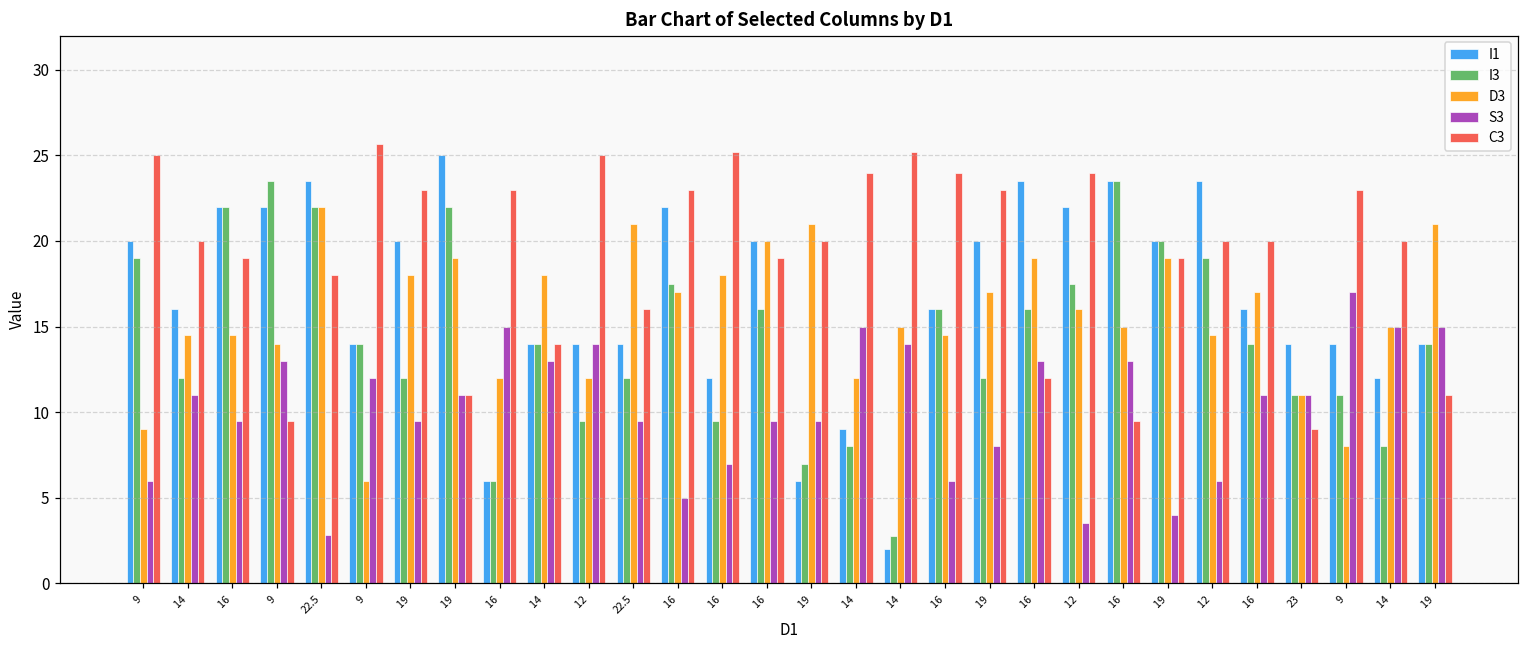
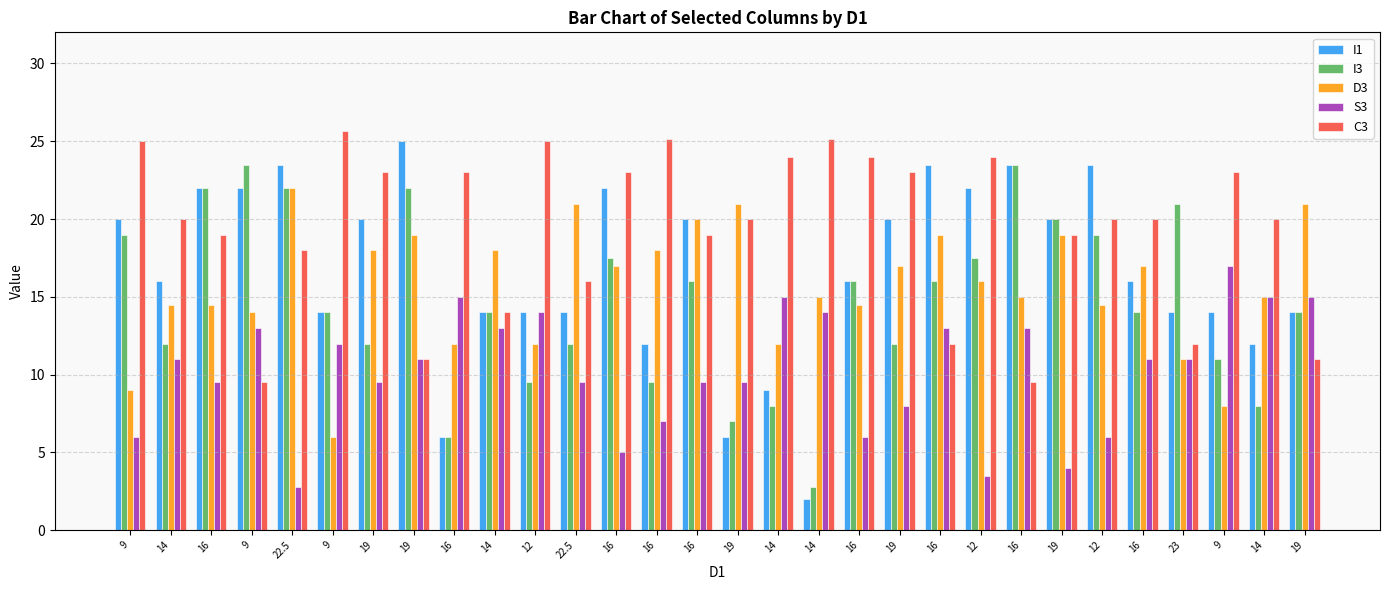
I3, 23: 11 -> 21
C3, 23: 9 -> 12
